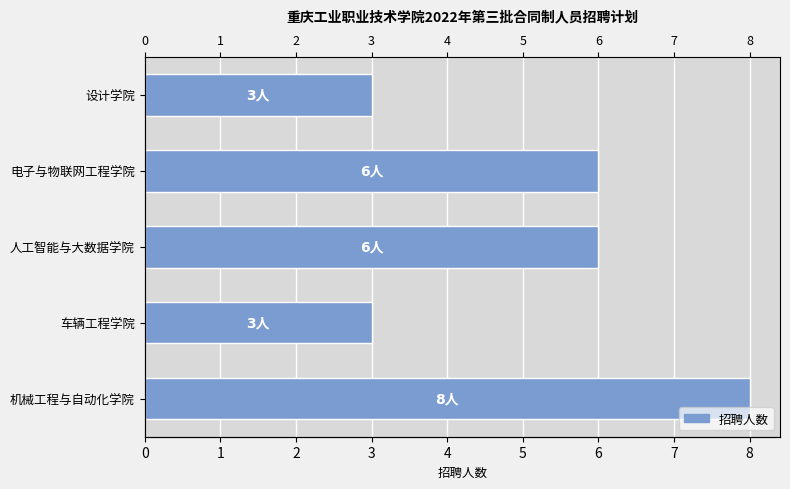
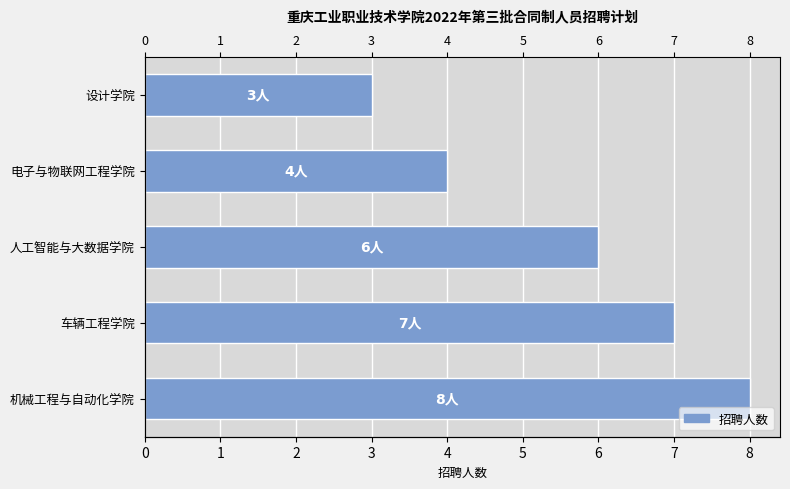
电子与物联网工程学院: 6人 -> 4人
车辆工程学院: 3人 -> 7人
